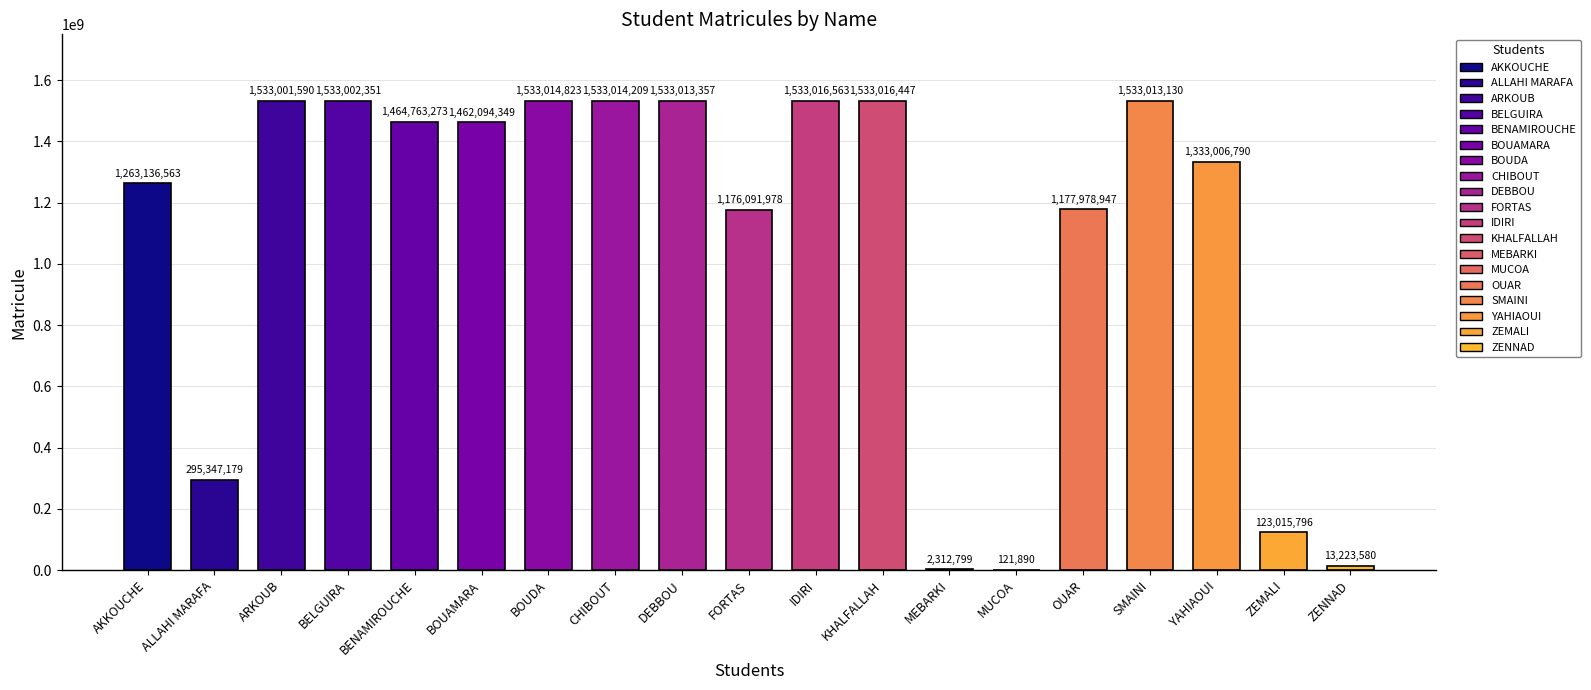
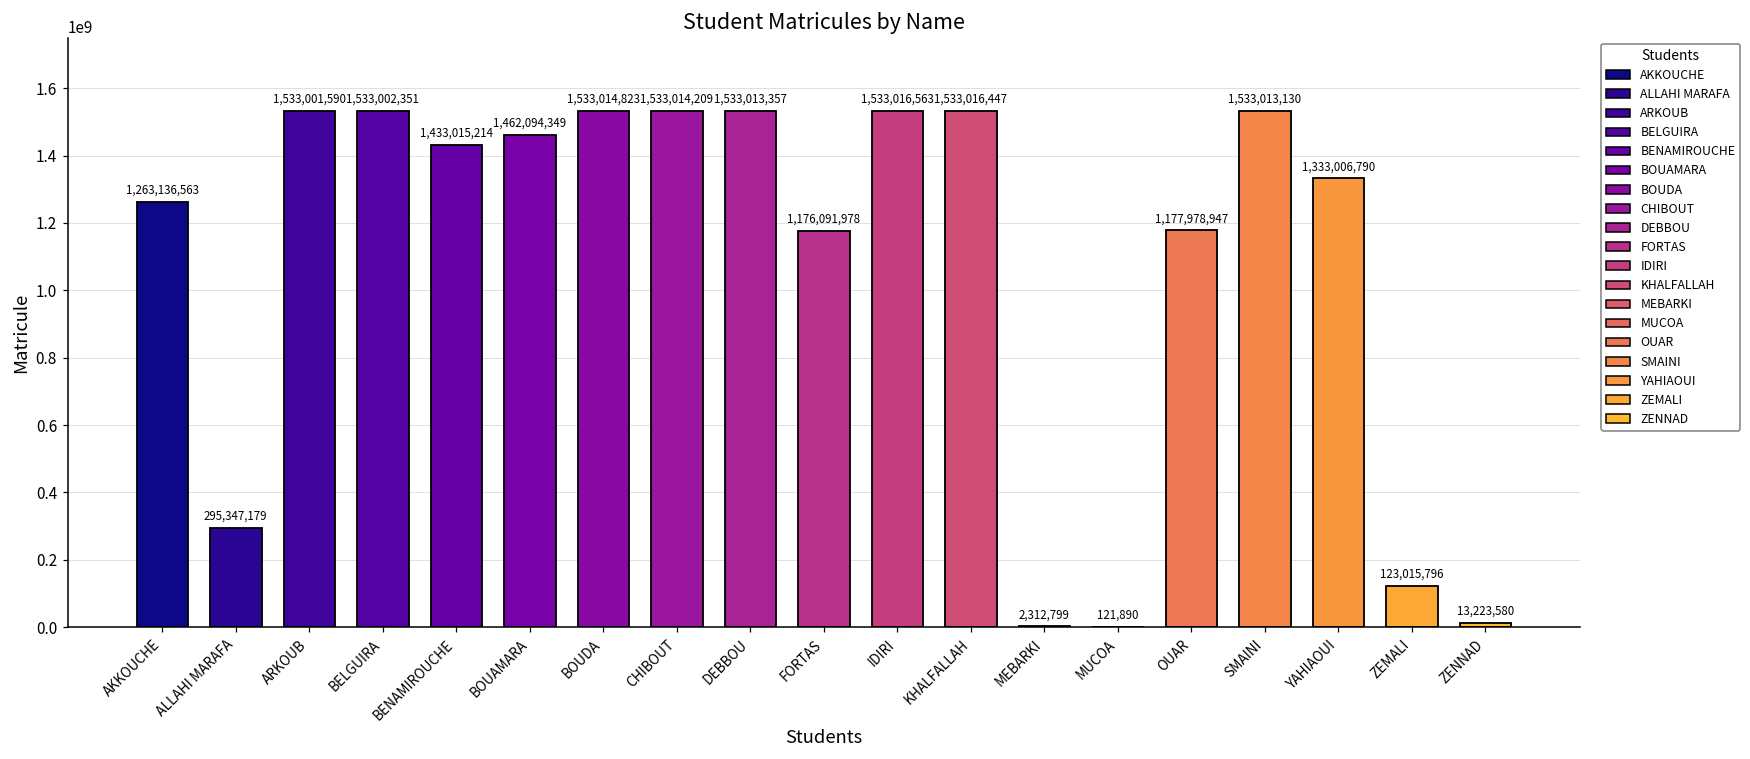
BENAMIROUCHE: 1,464,763,273 -> 1,433,015,214
